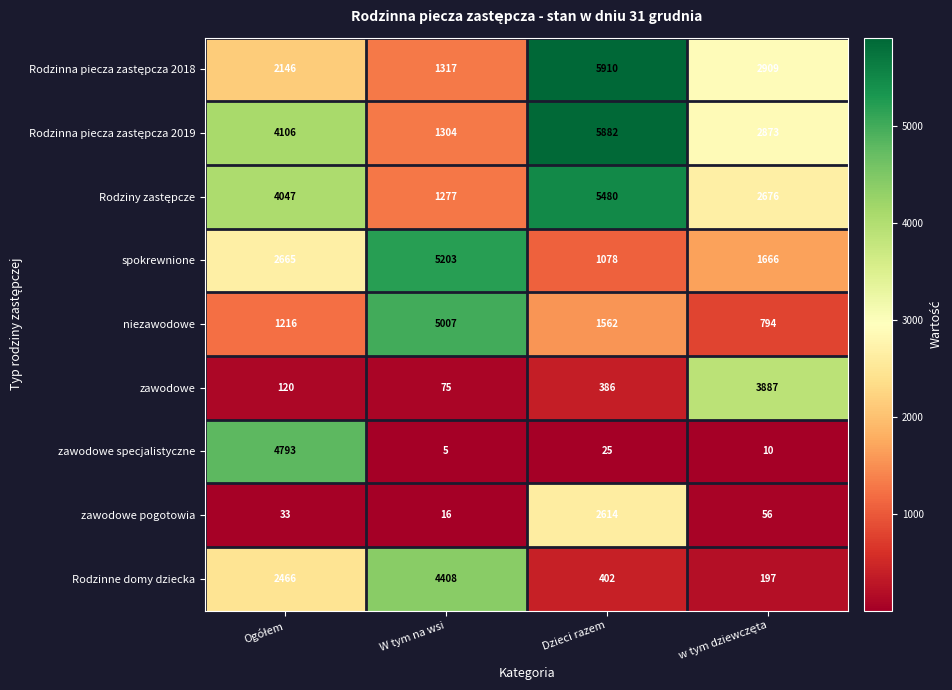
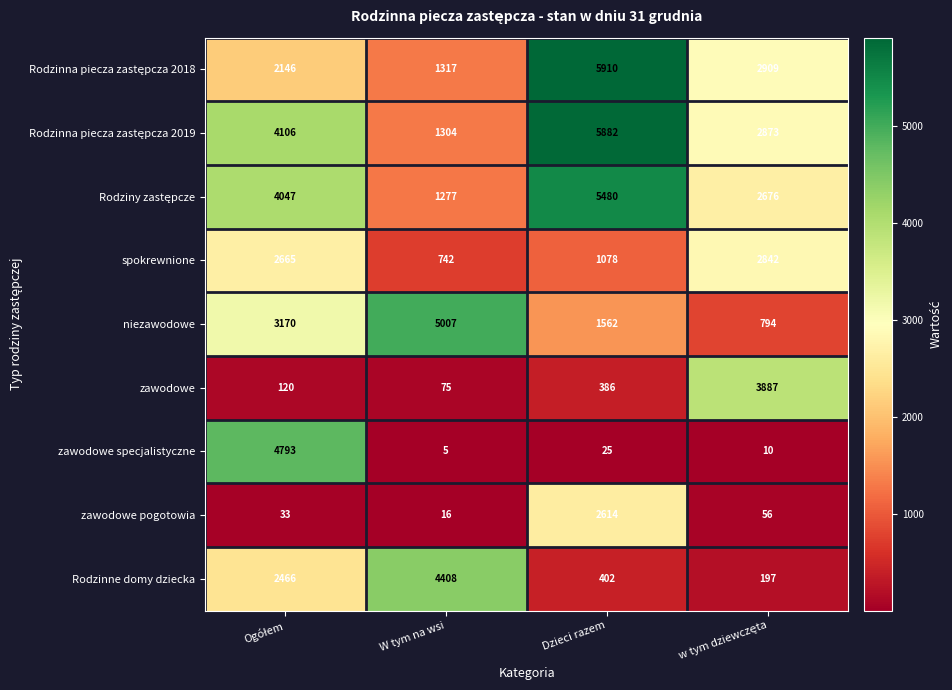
spokrewnione, W tym na wsi: 5203 -> 742
spokrewnione, w tym dziewczęta: 1666 -> 2842
niezawodowe, Ogółem: 1216 -> 3170
